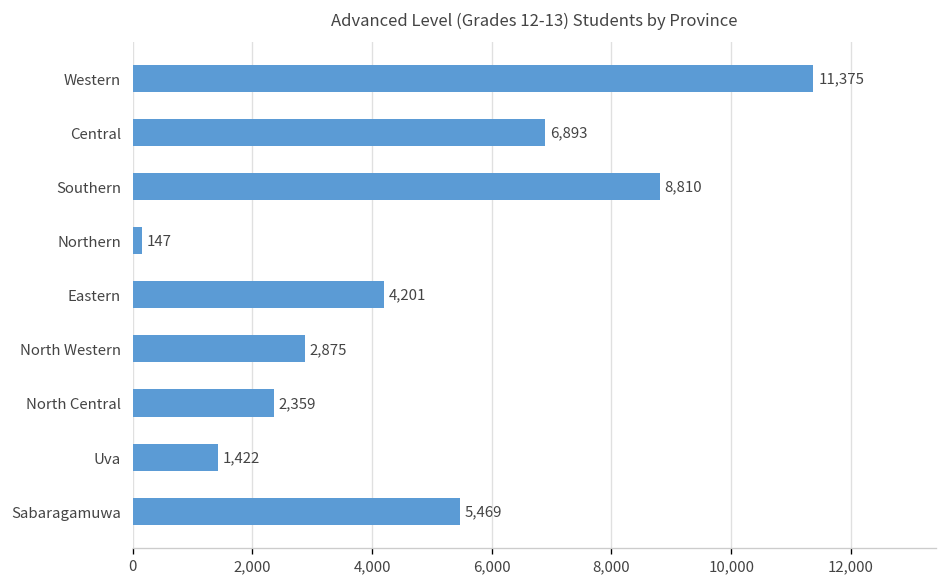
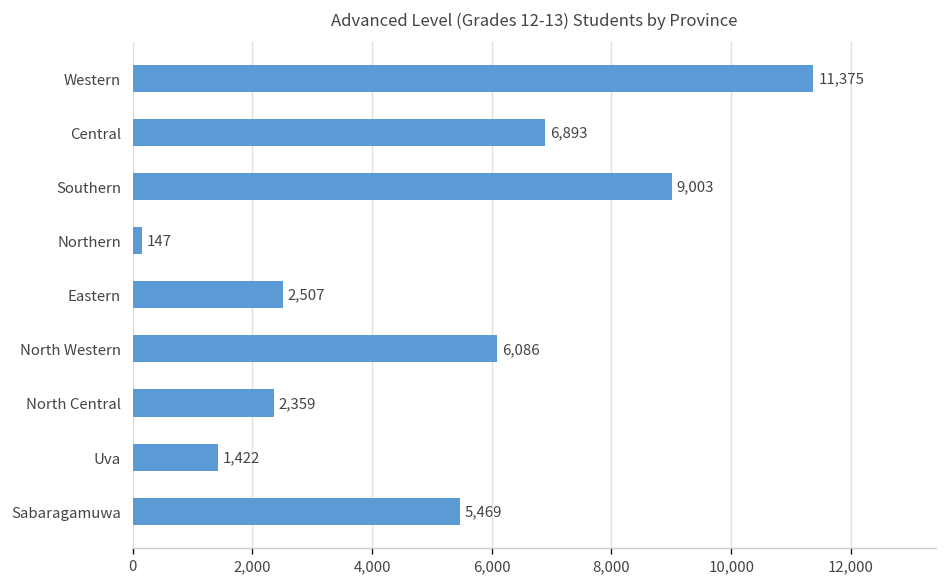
Southern: 8,810 -> 9,003
Eastern: 4,201 -> 2,507
North Western: 2,875 -> 6,086
